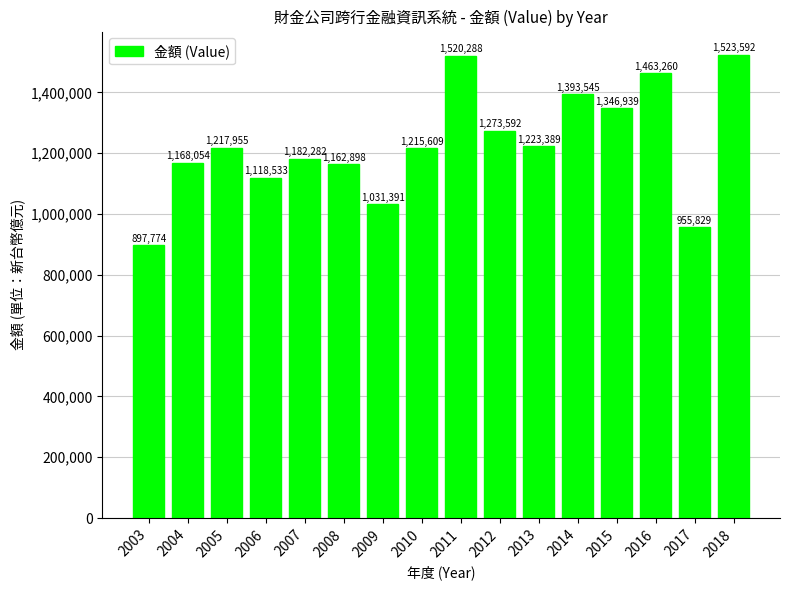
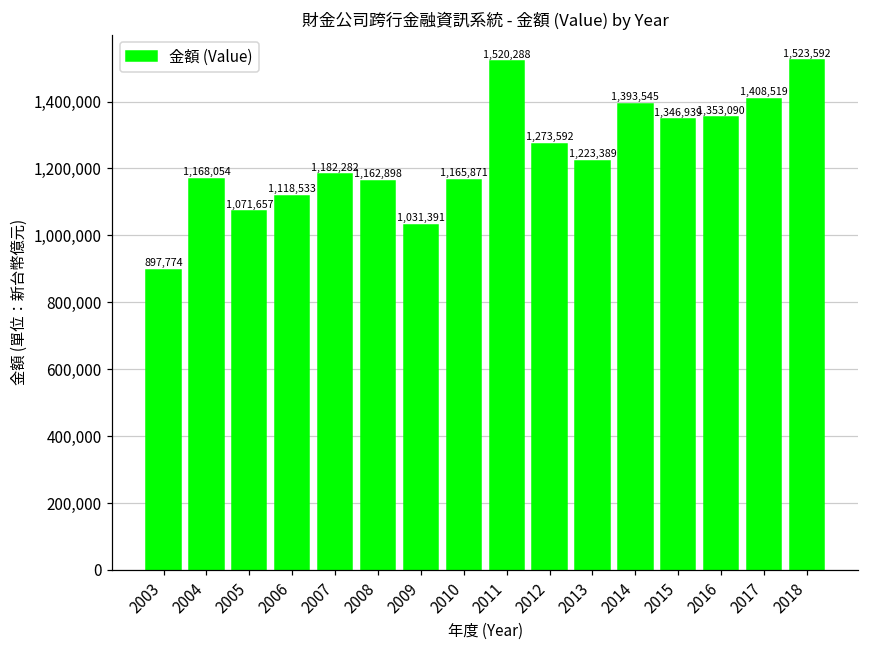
2005: 1,217,955 -> 1,071,657
2010: 1,215,609 -> 1,165,871
2016: 1,463,260 -> 1,353,090
2017: 955,829 -> 1,408,519
